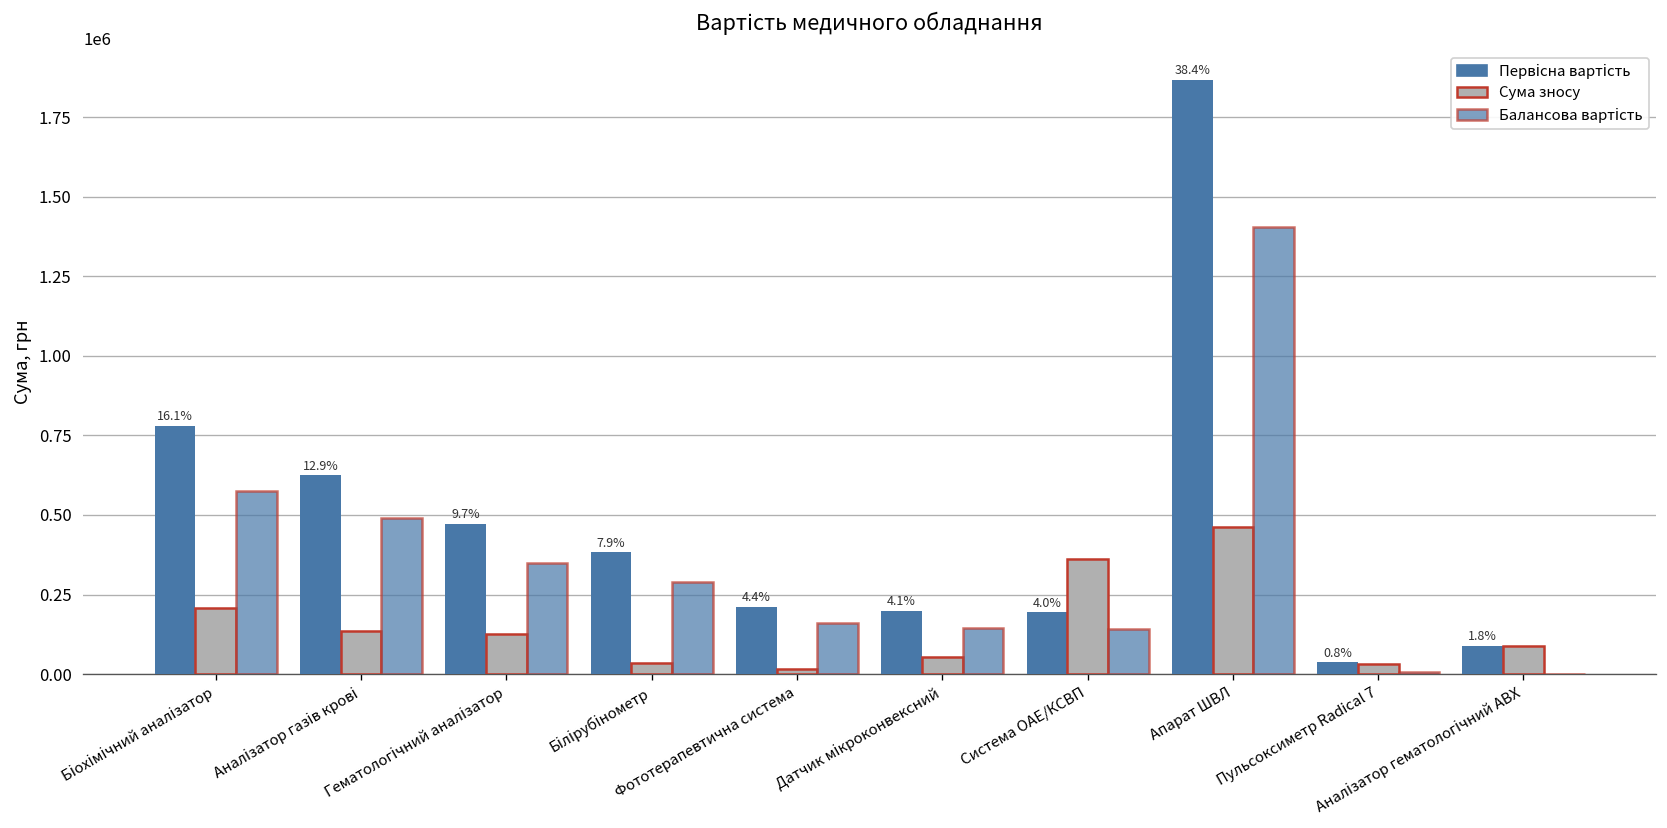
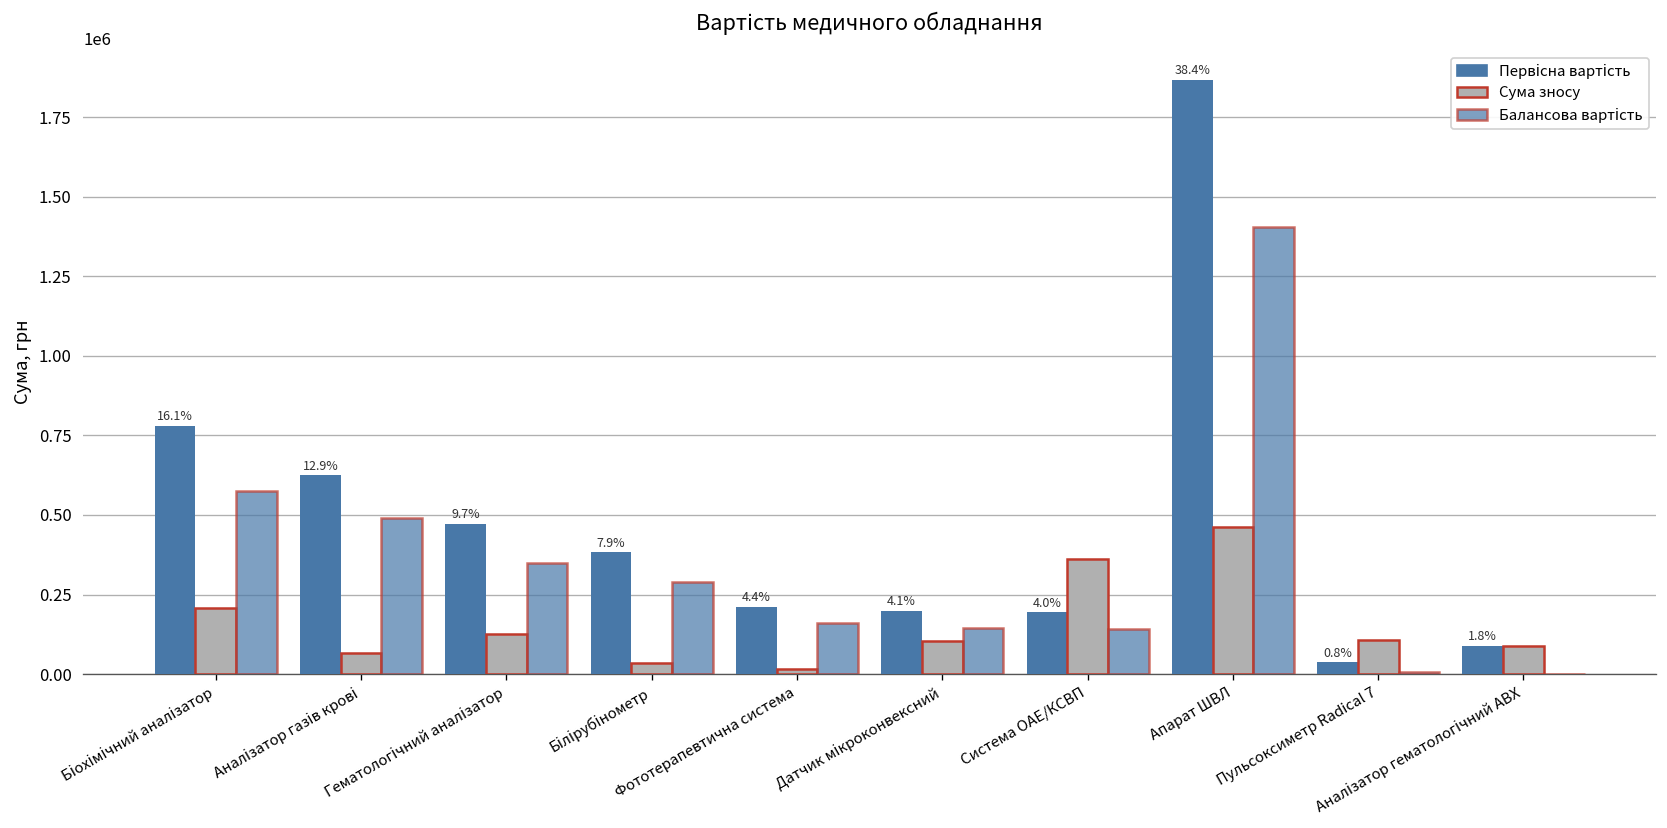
Сума зносу, Аналізатор газів крові: 130000 -> 60000
Сума зносу, Датчик мікроконвексний: 50000 -> 100000
Сума зносу, Пульсоксиметр Radical 7: 30000 -> 110000
